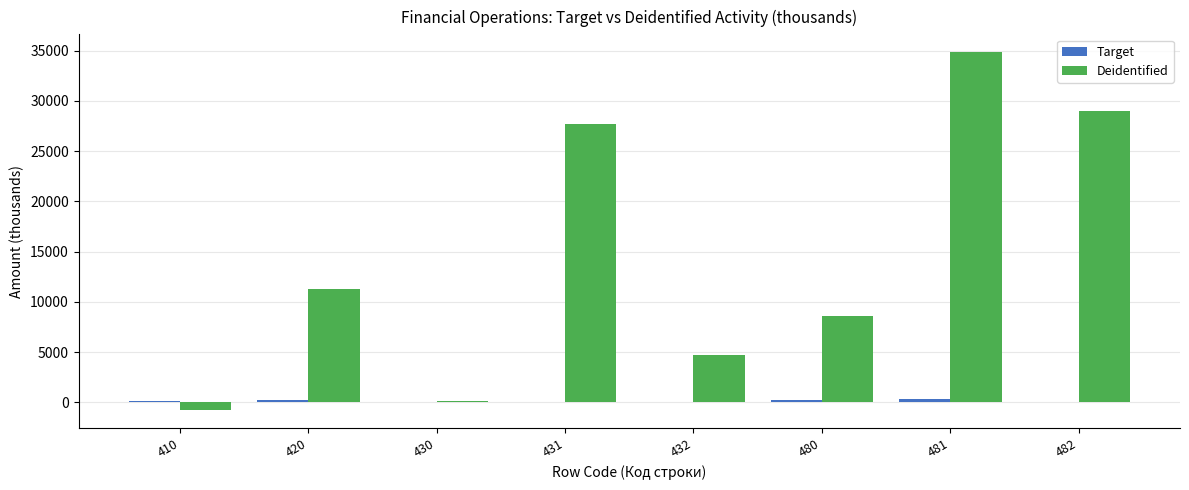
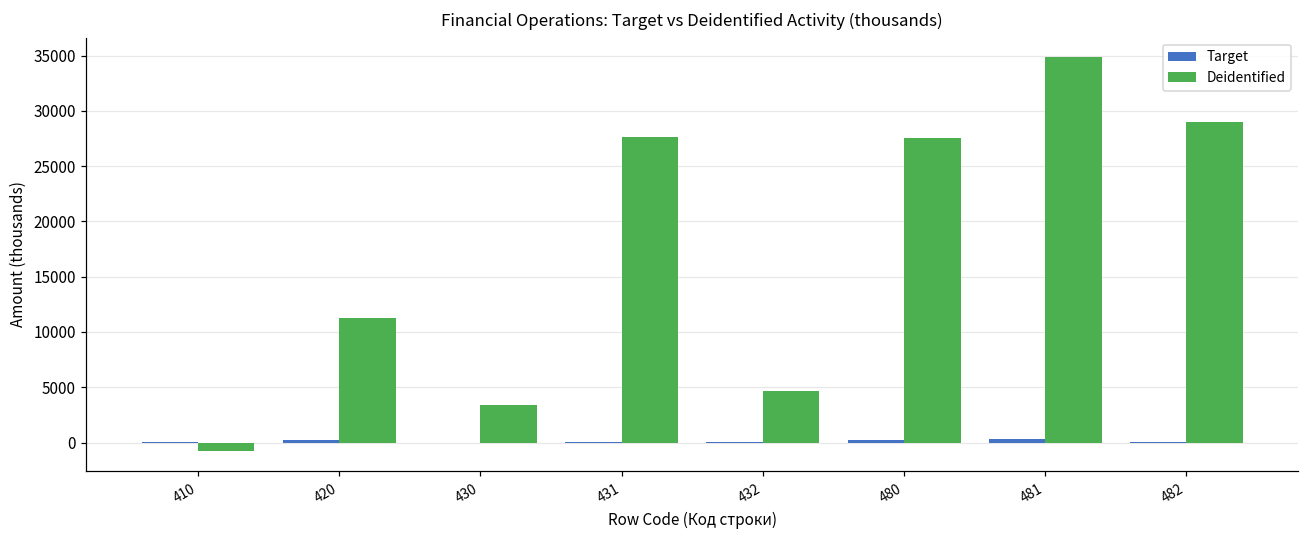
Deidentified, 430: 100 -> 3400
Deidentified, 480: 8600 -> 27600
